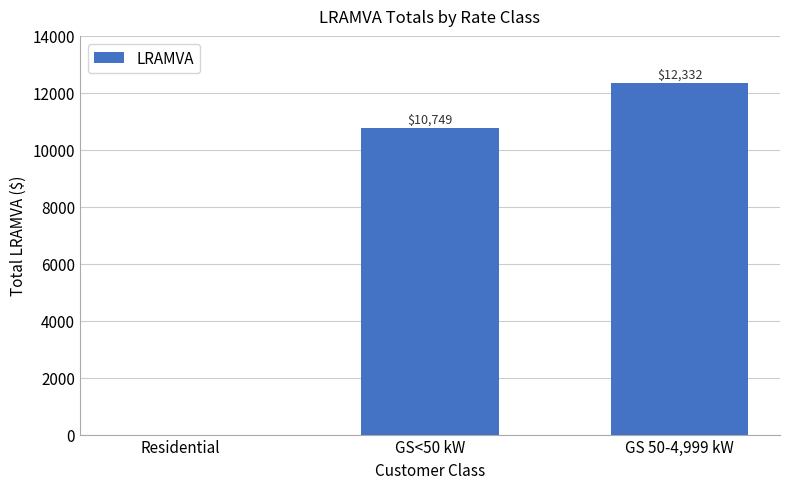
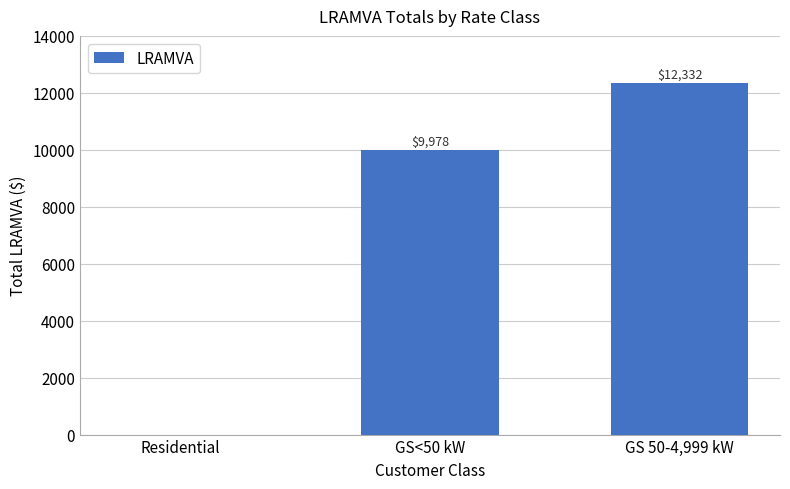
GS<50 kW: $10,749 -> $9,978
